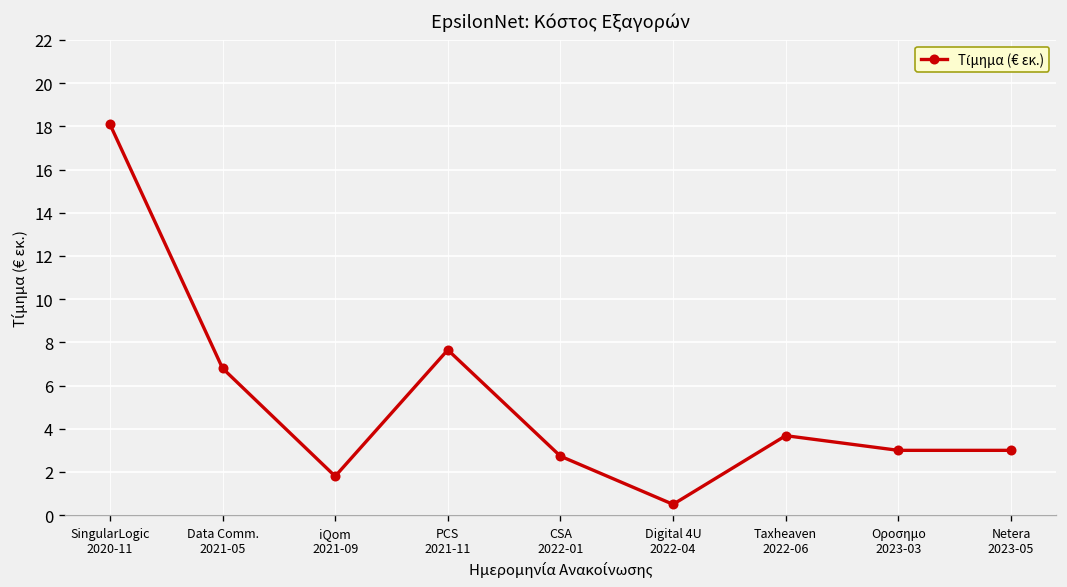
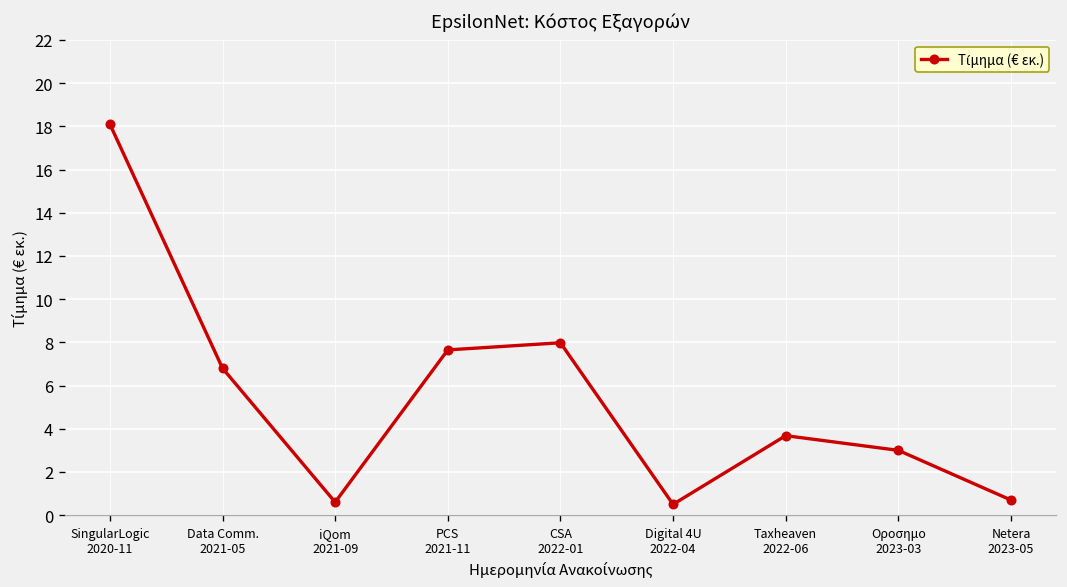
iQom 2021-09: 1.8 -> 0.6
CSA 2022-01: 2.7 -> 8.0
Netera 2023-05: 3.0 -> 0.7
